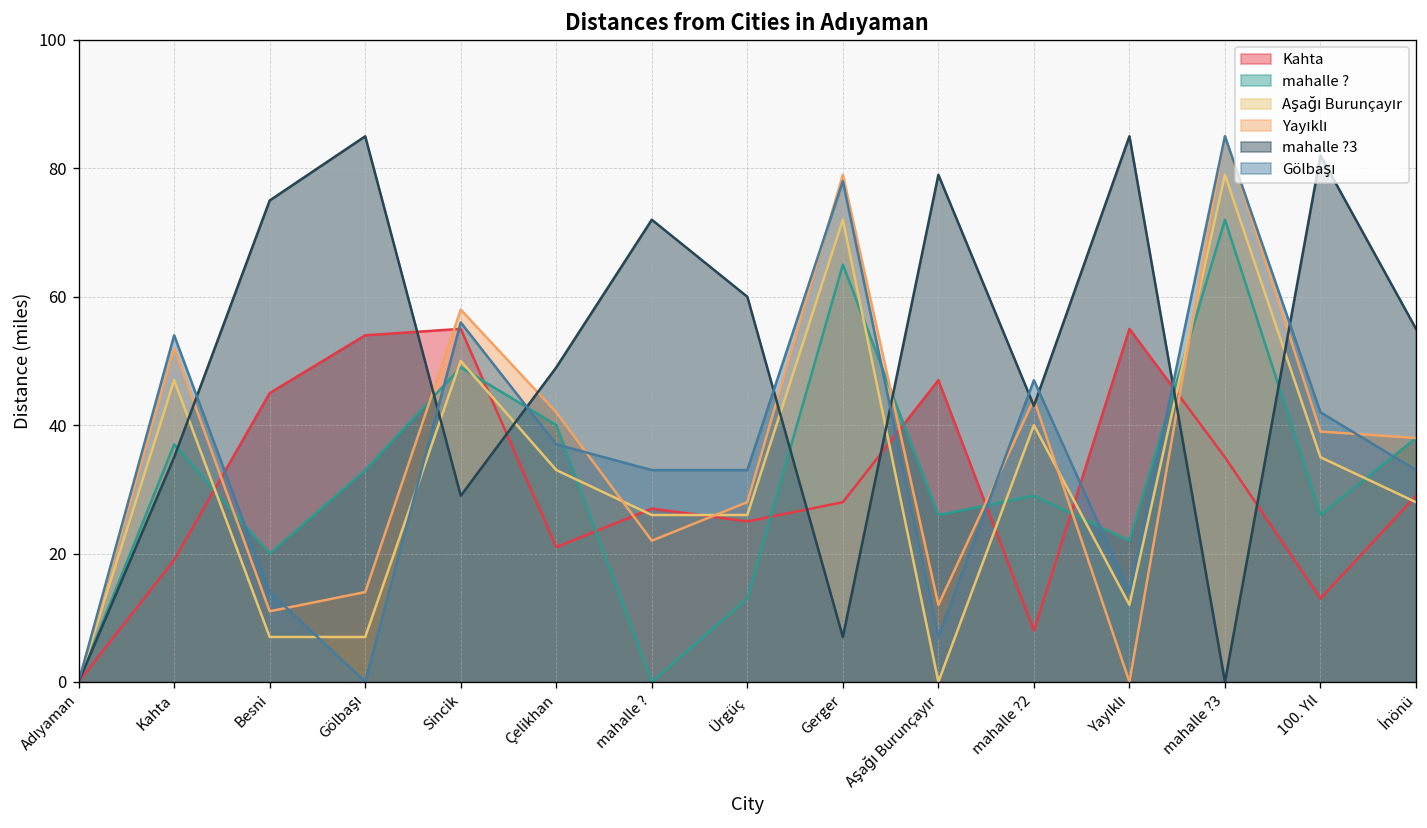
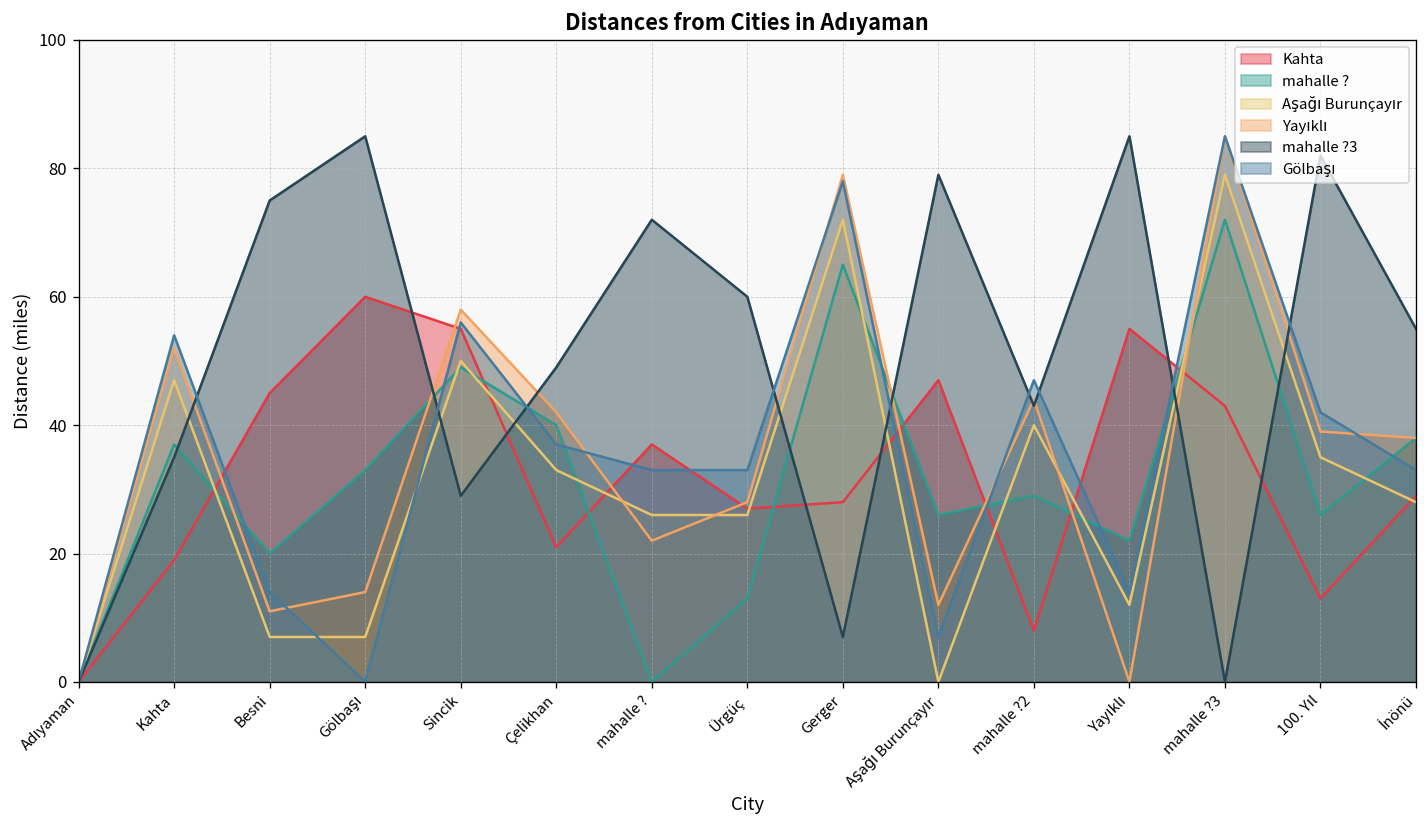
Kahta, Gölbaşı: 54 -> 60
Kahta, mahalle ?: 27 -> 37
Kahta, Ürgüç: 25 -> 27
Kahta, mahalle ?3: 35 -> 43
